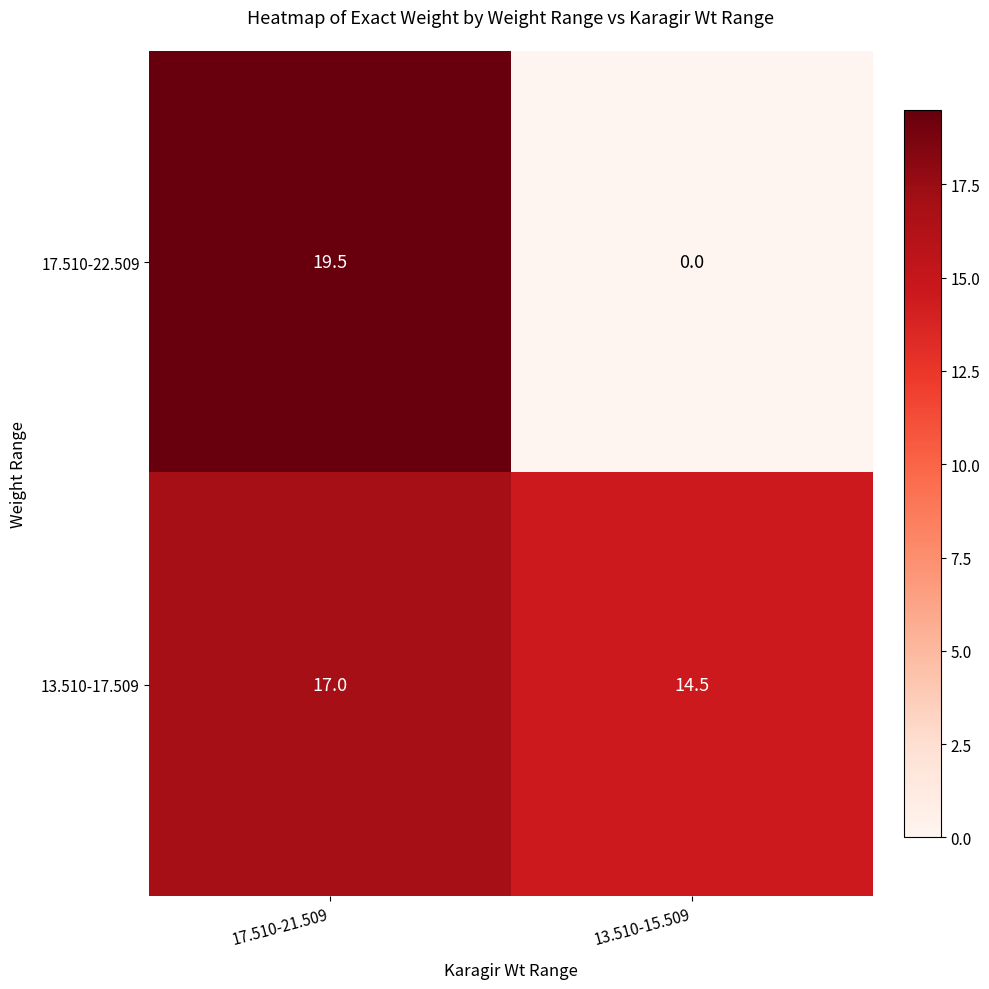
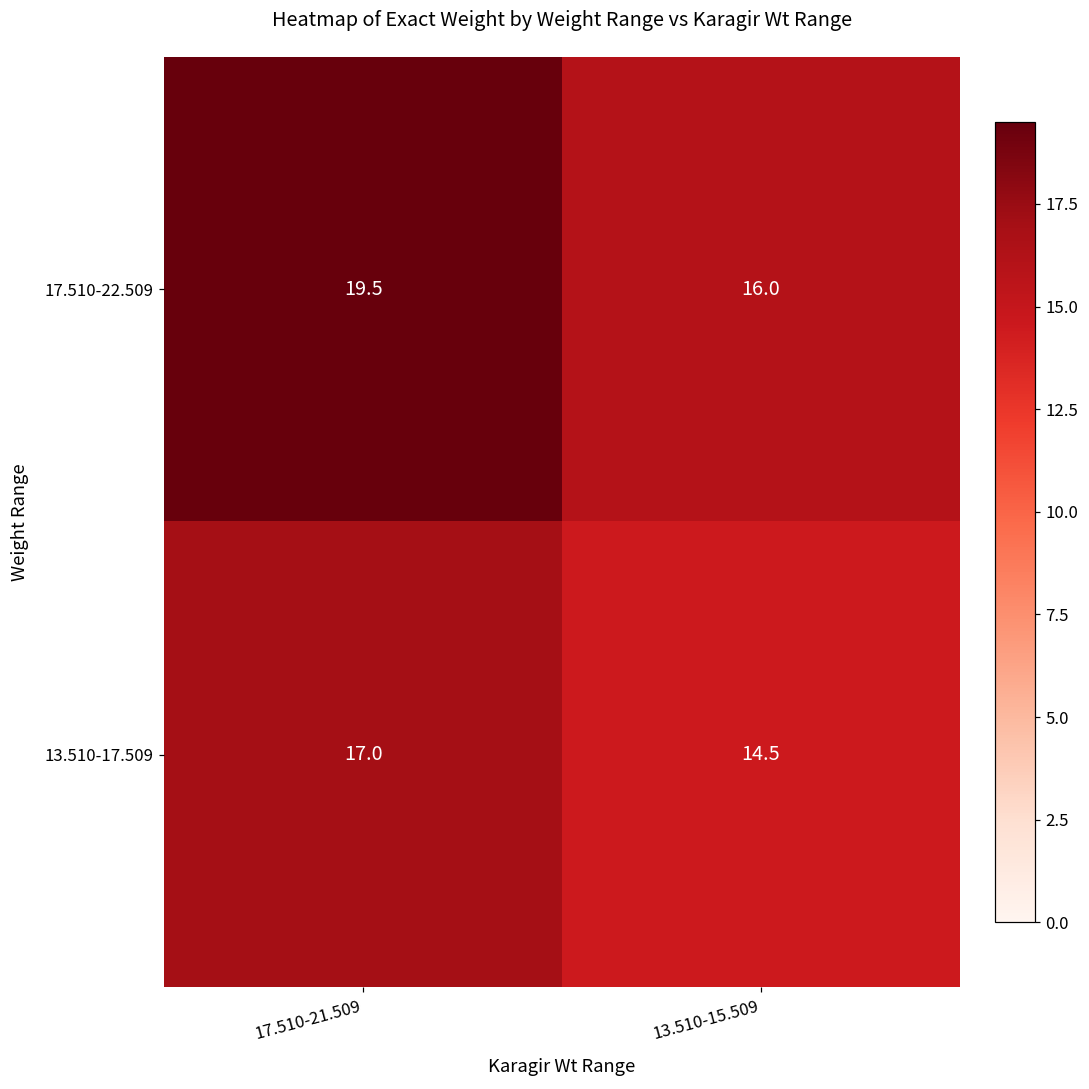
17.510-22.509, 13.510-15.509: 0.0 -> 16.0
